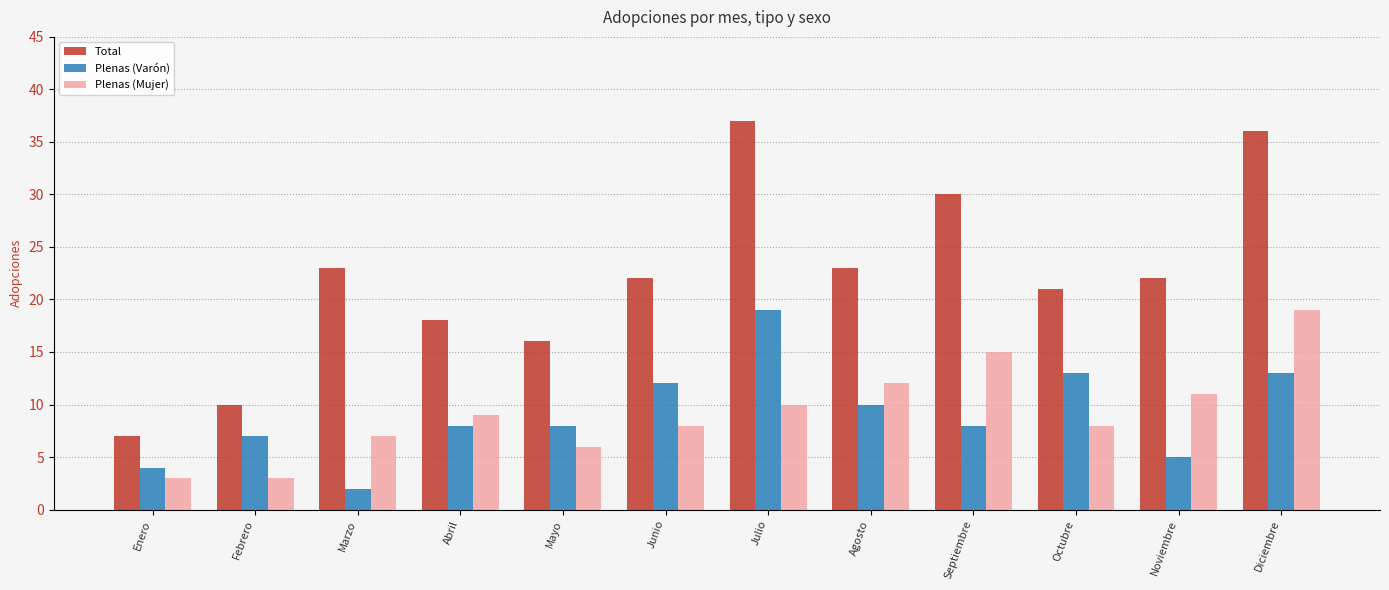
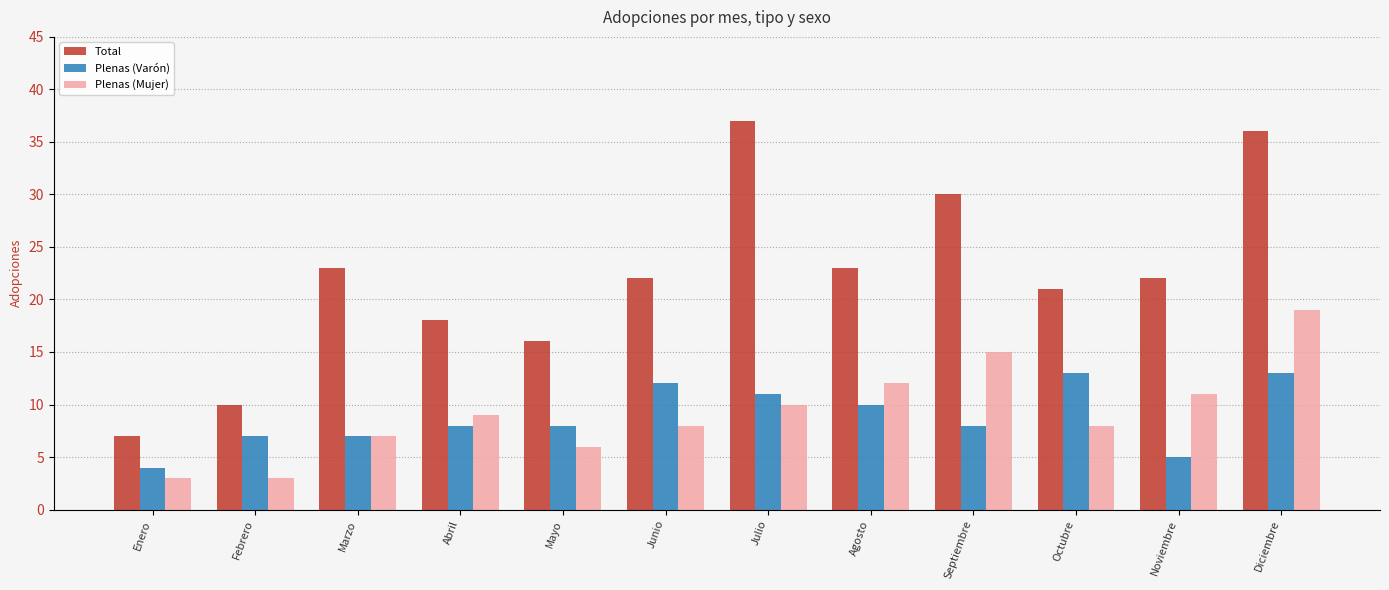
Plenas (Varón), Marzo: 2 -> 7
Plenas (Varón), Julio: 19 -> 11
